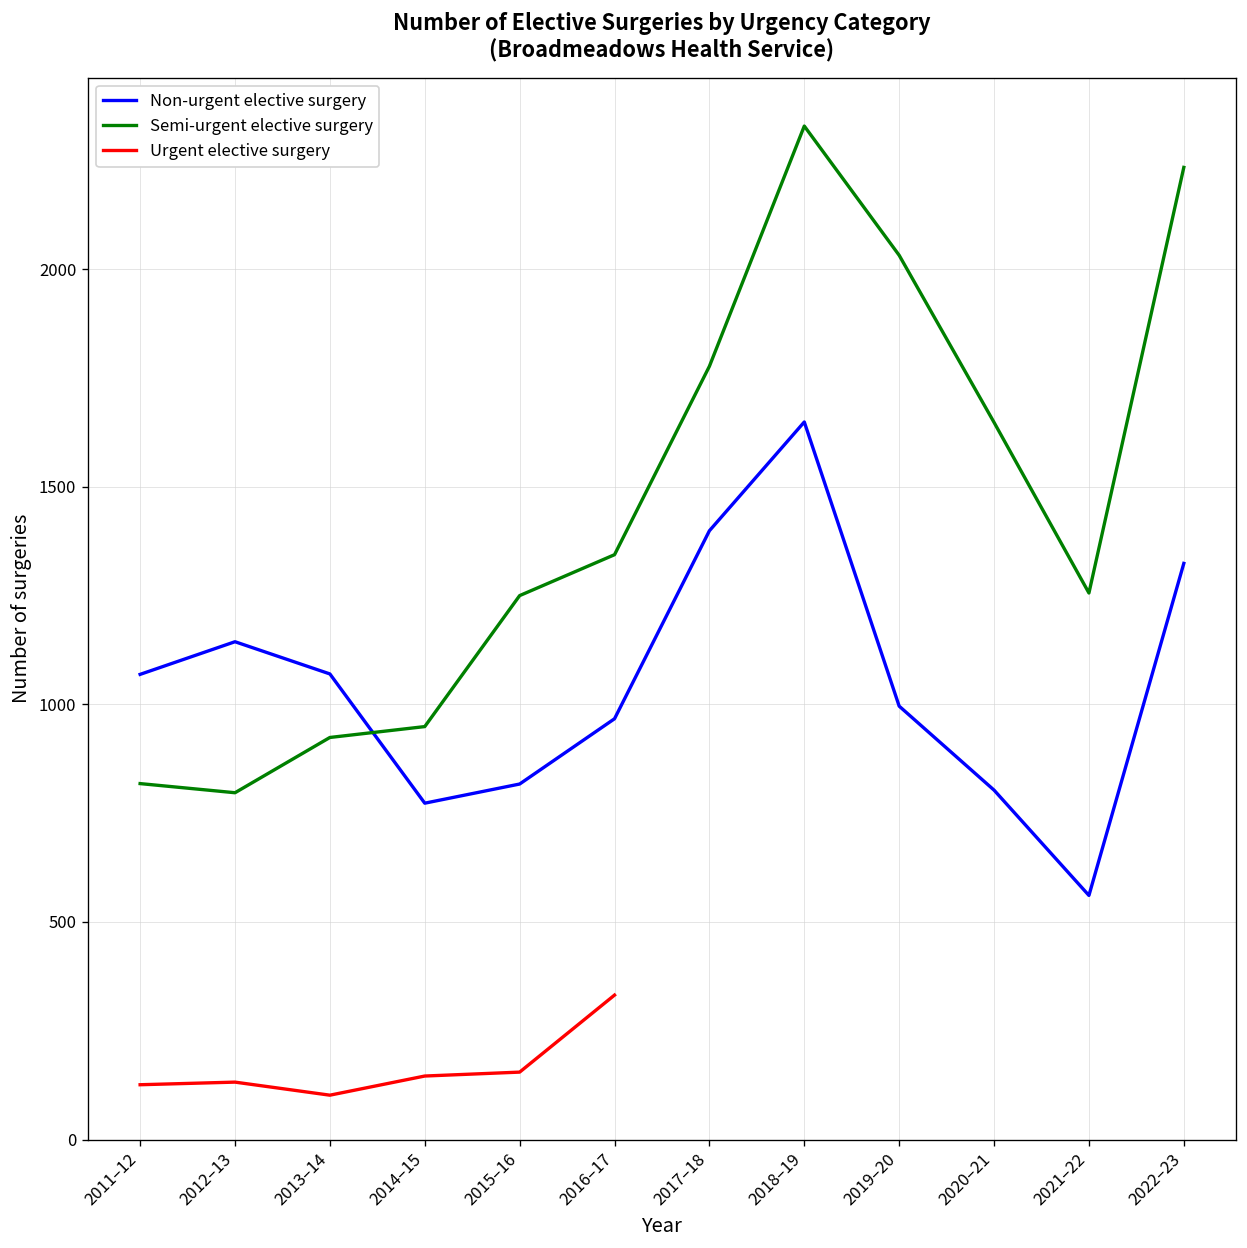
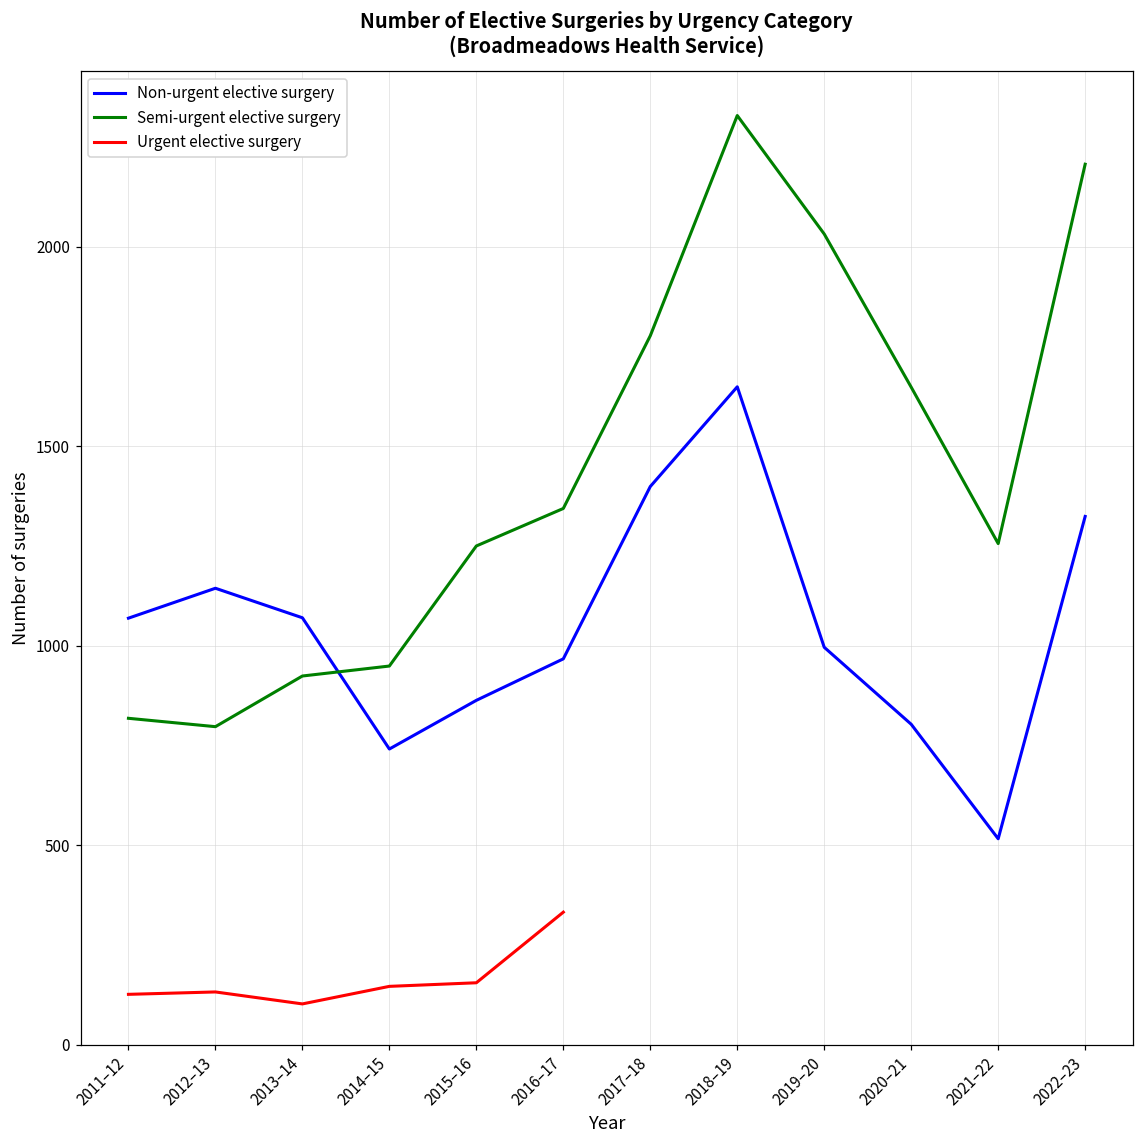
Non-urgent elective surgery, 2014–15: 770 -> 740
Non-urgent elective surgery, 2015–16: 820 -> 860
Non-urgent elective surgery, 2021–22: 560 -> 520
Semi-urgent elective surgery, 2022–23: 2230 -> 2210
